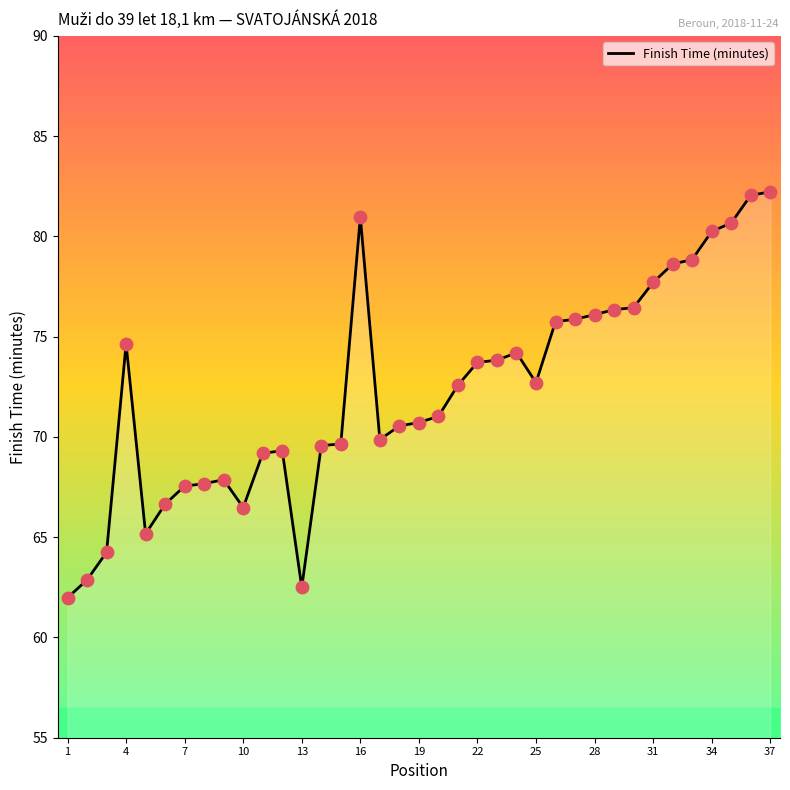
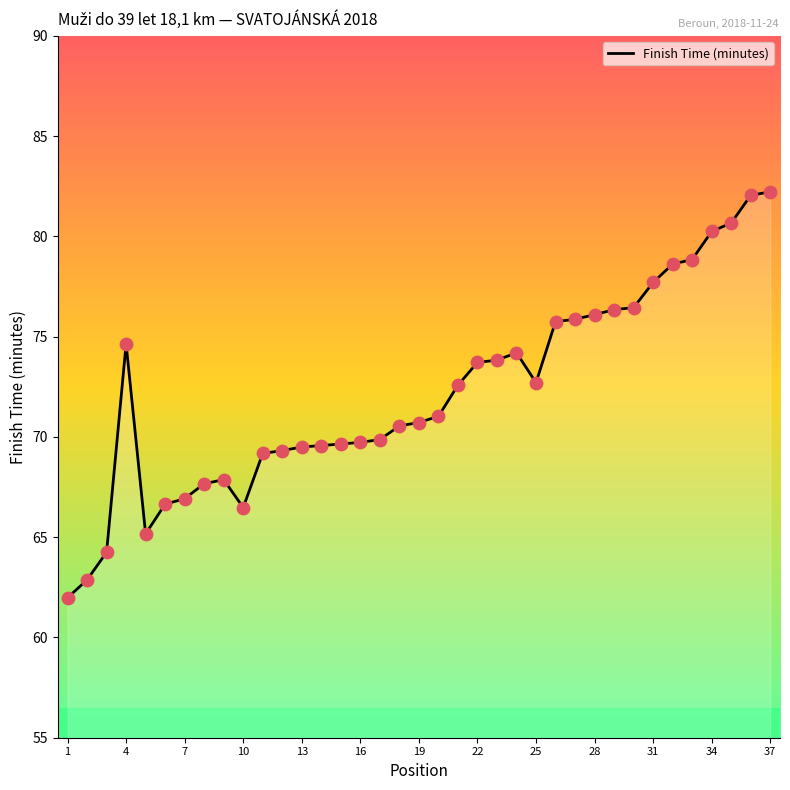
7: 67.6 -> 66.9
13: 62.5 -> 69.5
16: 81.0 -> 69.7
